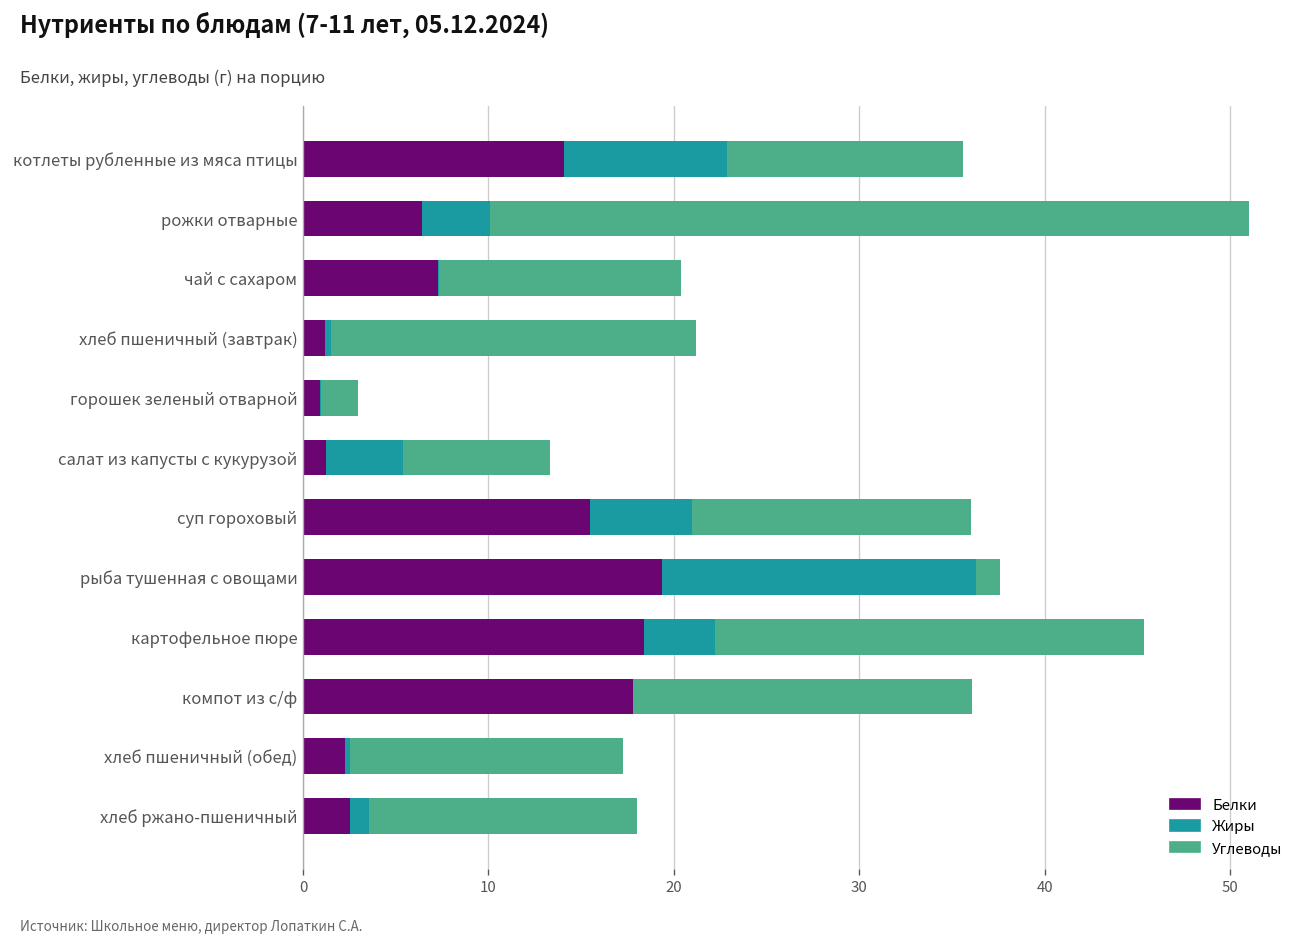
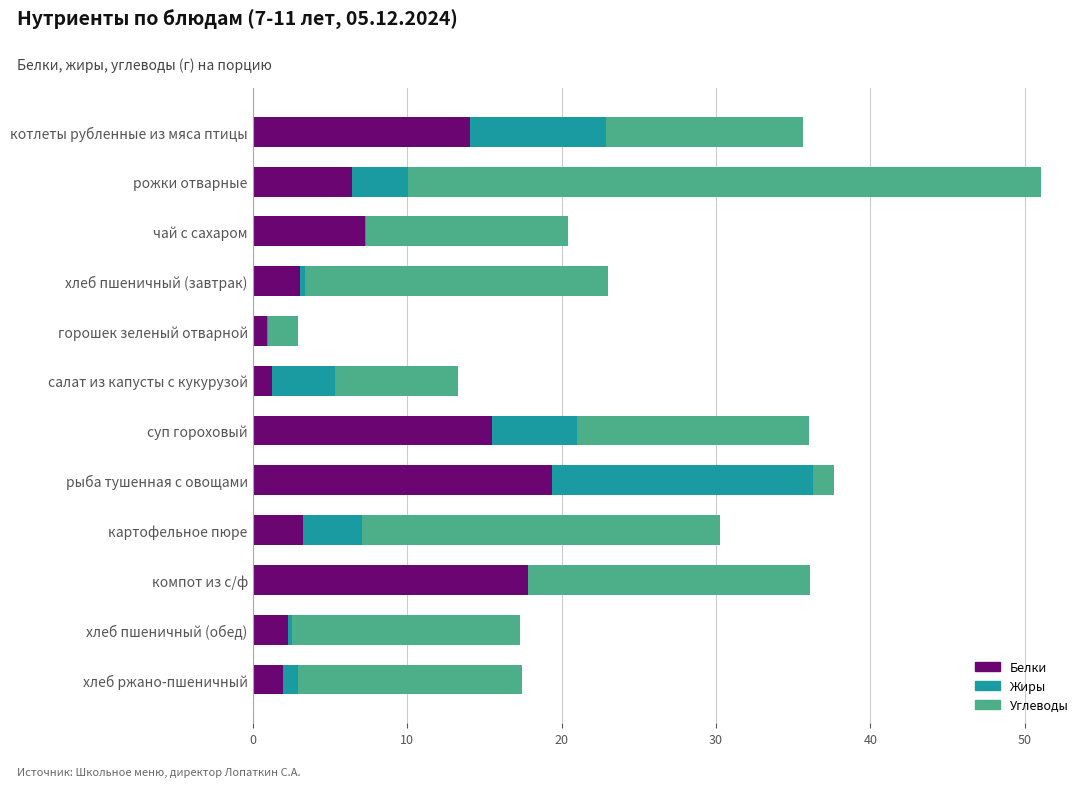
Белки, хлеб пшеничный (завтрак): 1.2 -> 3.0
Белки, картофельное пюре: 18.4 -> 3.2
Белки, хлеб ржано-пшеничный: 2.6 -> 2.0
